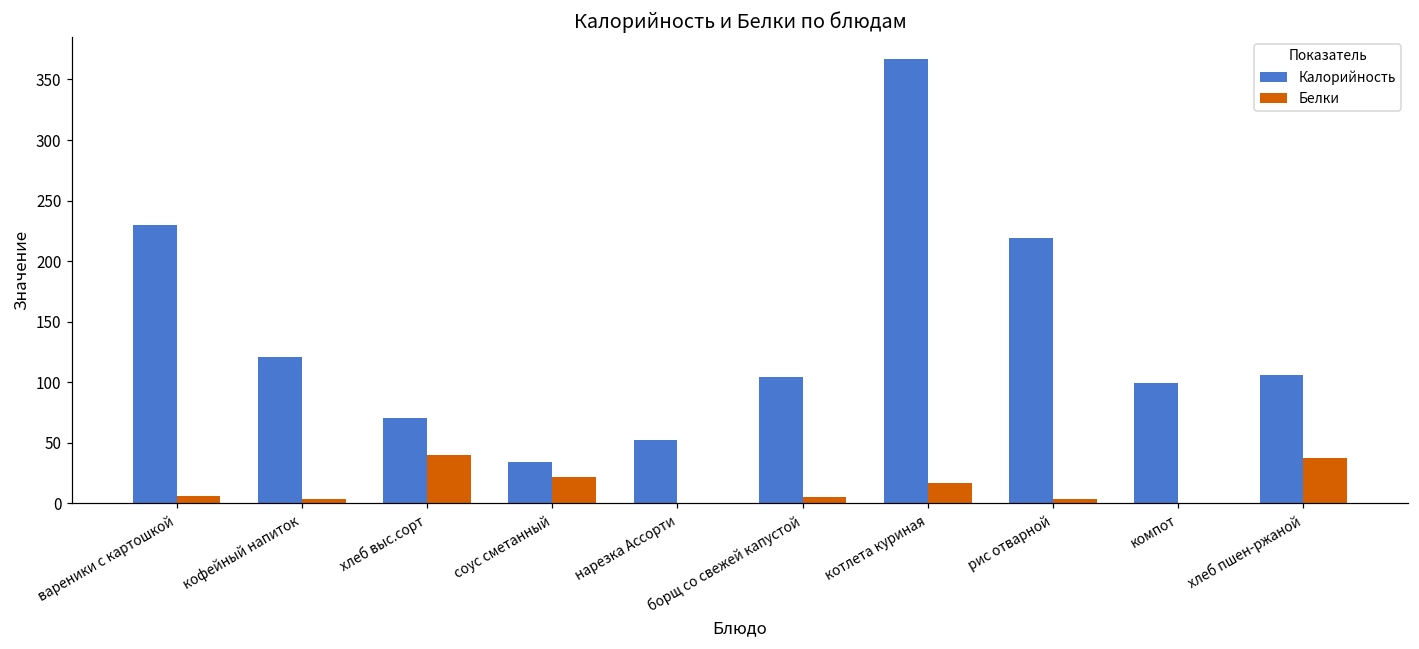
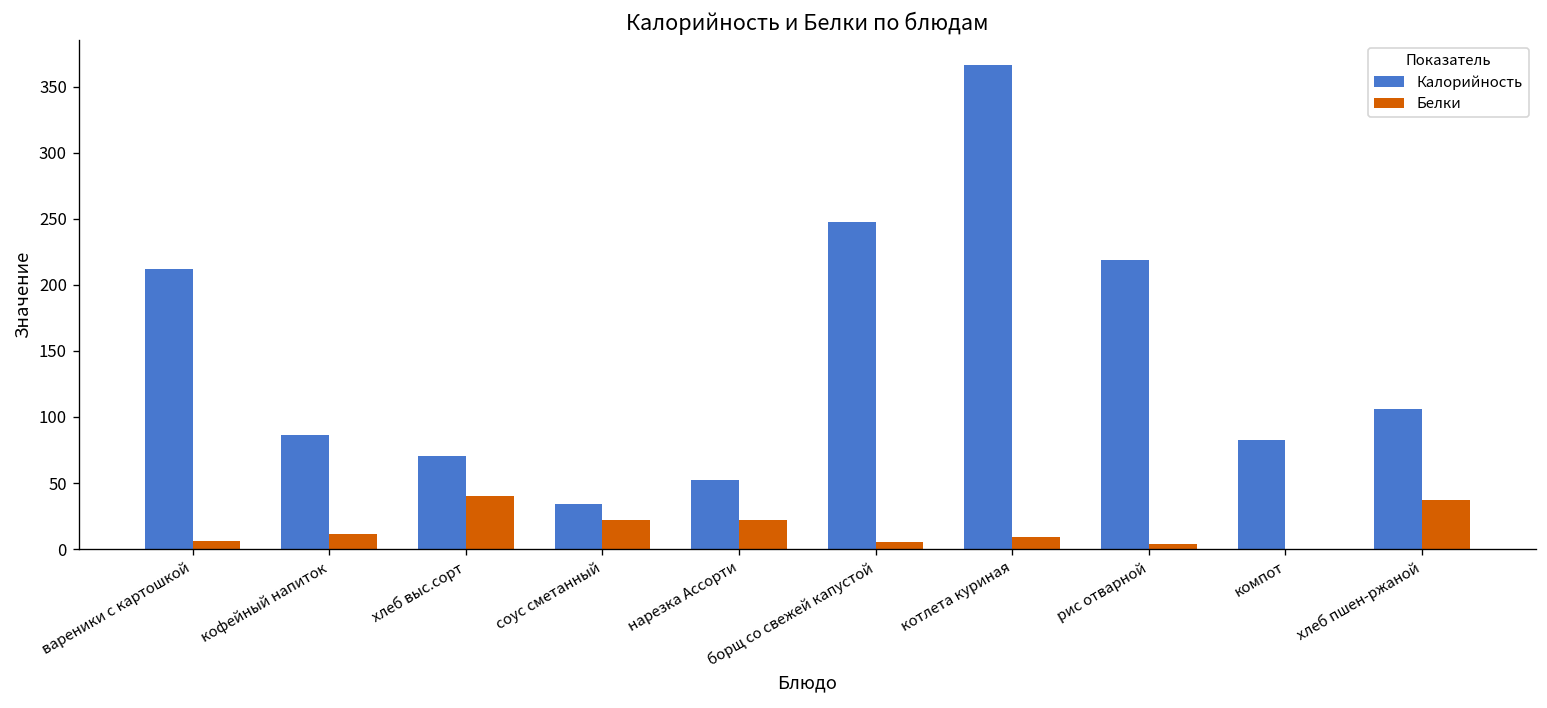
Калорийность, вареники с картошкой: 230 -> 212
Калорийность, кофейный напиток: 121 -> 86
Белки, кофейный напиток: 4 -> 12
Белки, нарезка Ассорти: 0 -> 22
Калорийность, борщ со свежей капустой: 104 -> 247
Белки, котлета куриная: 17 -> 9
Калорийность, компот: 100 -> 82
